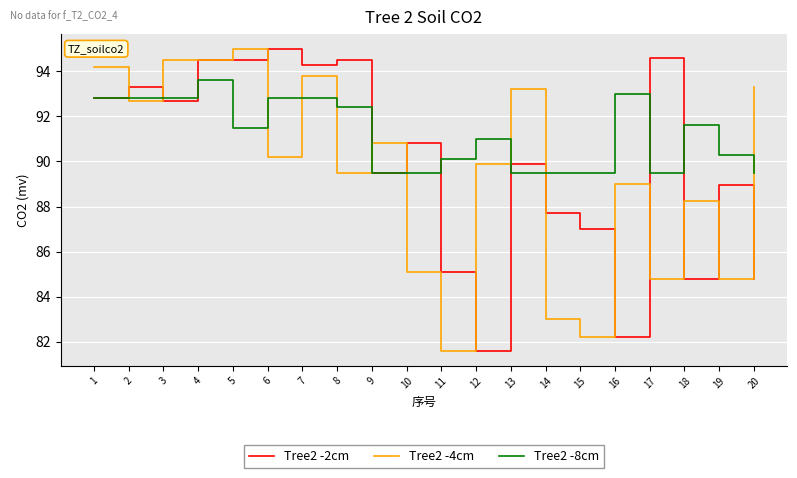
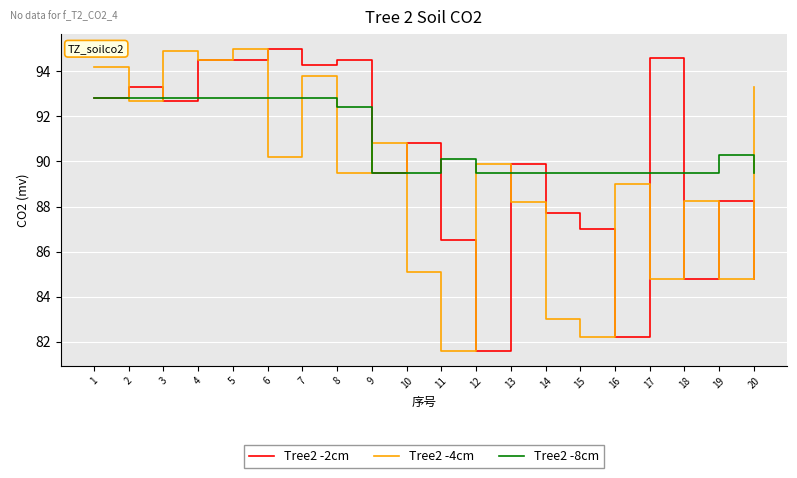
Tree2 -4cm, 3: 94.5 -> 94.9
Tree2 -8cm, 4: 93.6 -> 92.8
Tree2 -8cm, 5: 91.5 -> 92.8
Tree2 -2cm, 11: 85.1 -> 86.5
Tree2 -8cm, 12: 91.0 -> 89.5
Tree2 -4cm, 13: 93.2 -> 88.2
Tree2 -8cm, 16: 93.0 -> 89.5
Tree2 -8cm, 18: 91.6 -> 89.5
Tree2 -2cm, 19: 89.0 -> 88.2
